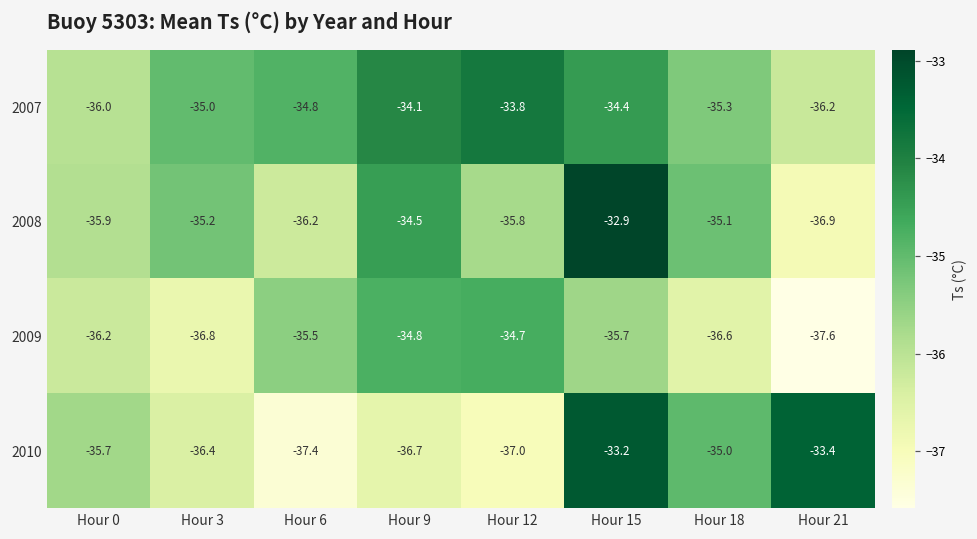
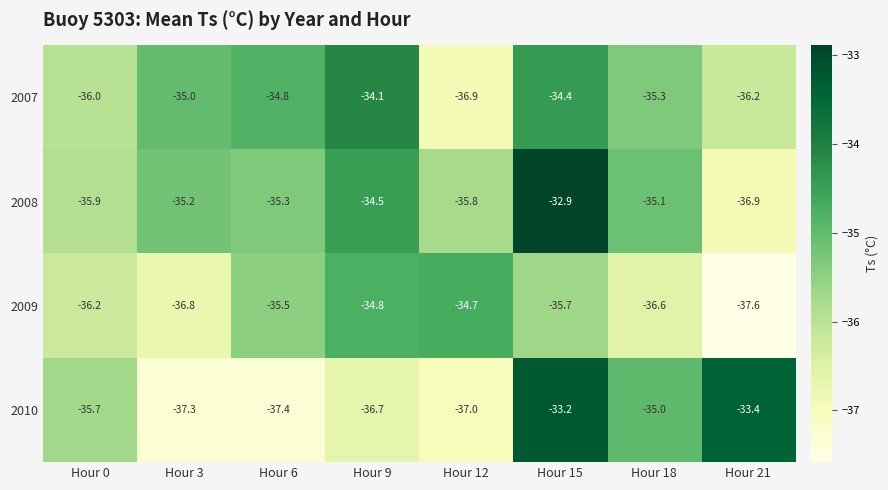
2007, Hour 12: -33.8 -> -36.9
2008, Hour 6: -36.2 -> -35.3
2010, Hour 3: -36.4 -> -37.3
